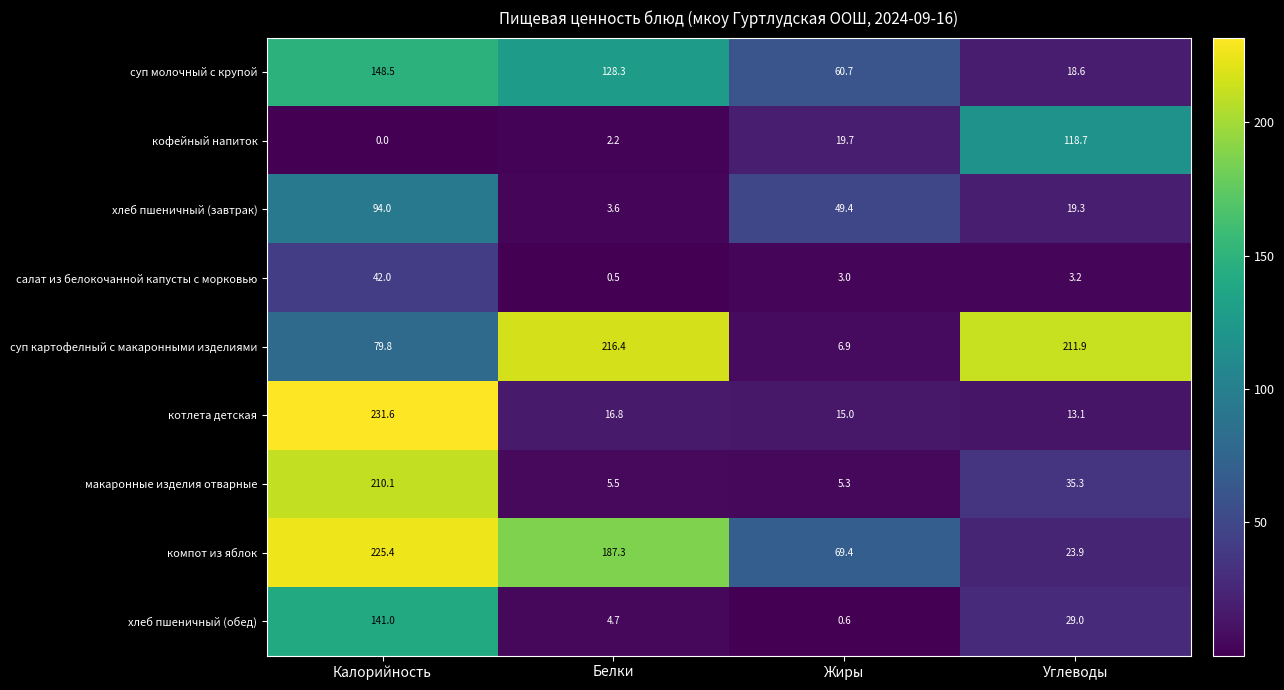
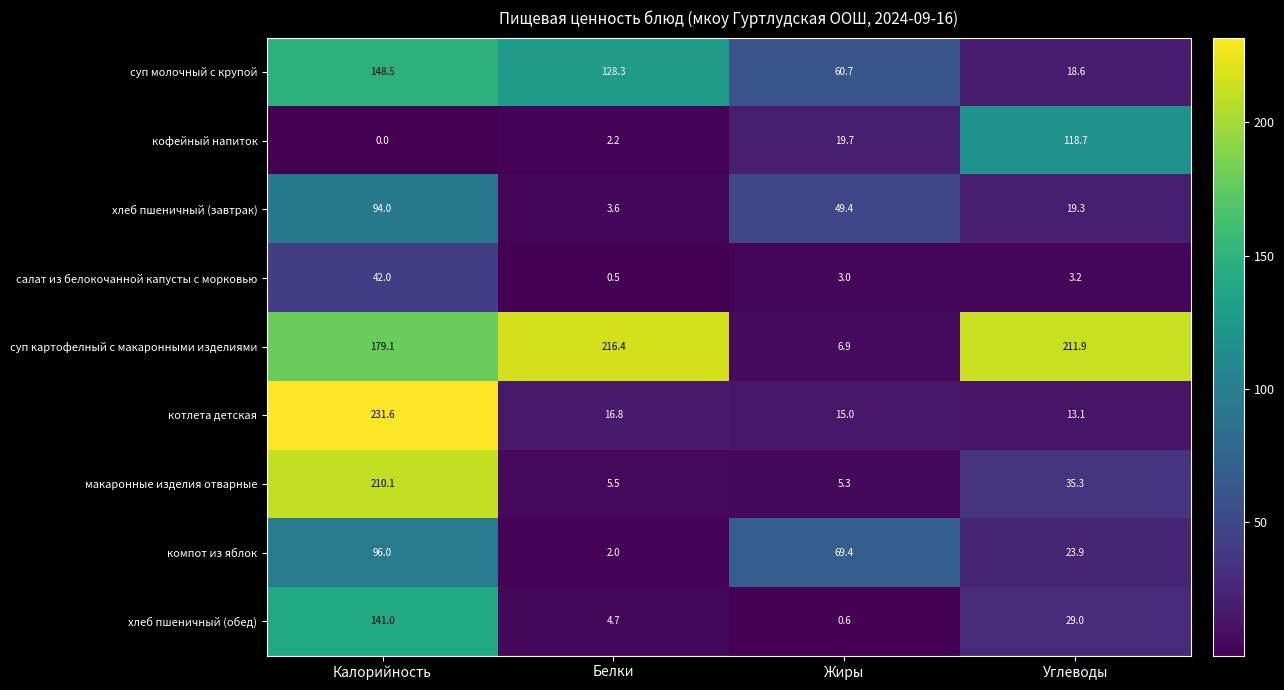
суп картофелный с макаронными изделиями, Калорийность: 79.8 -> 179.1
компот из яблок, Калорийность: 225.4 -> 96.0
компот из яблок, Белки: 187.3 -> 2.0
